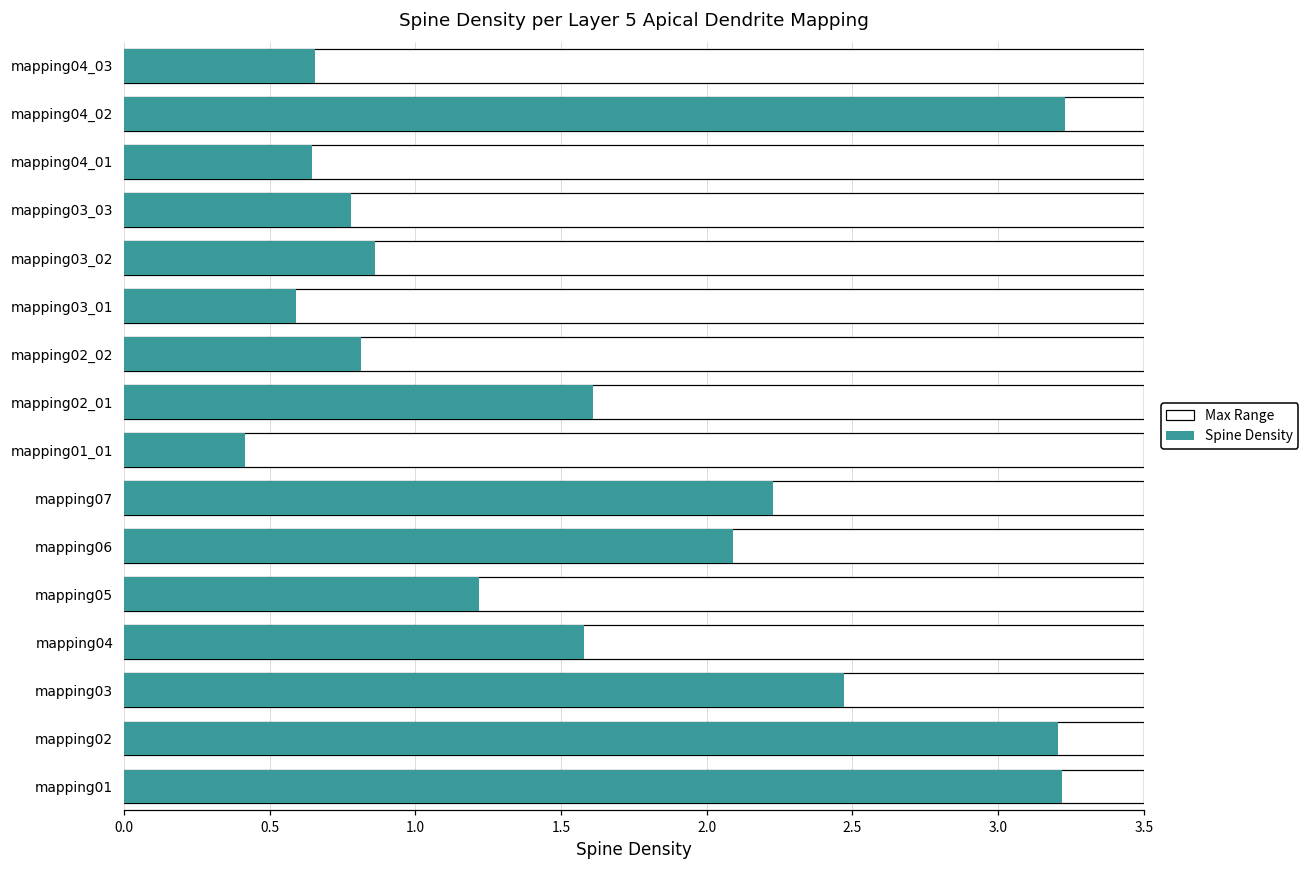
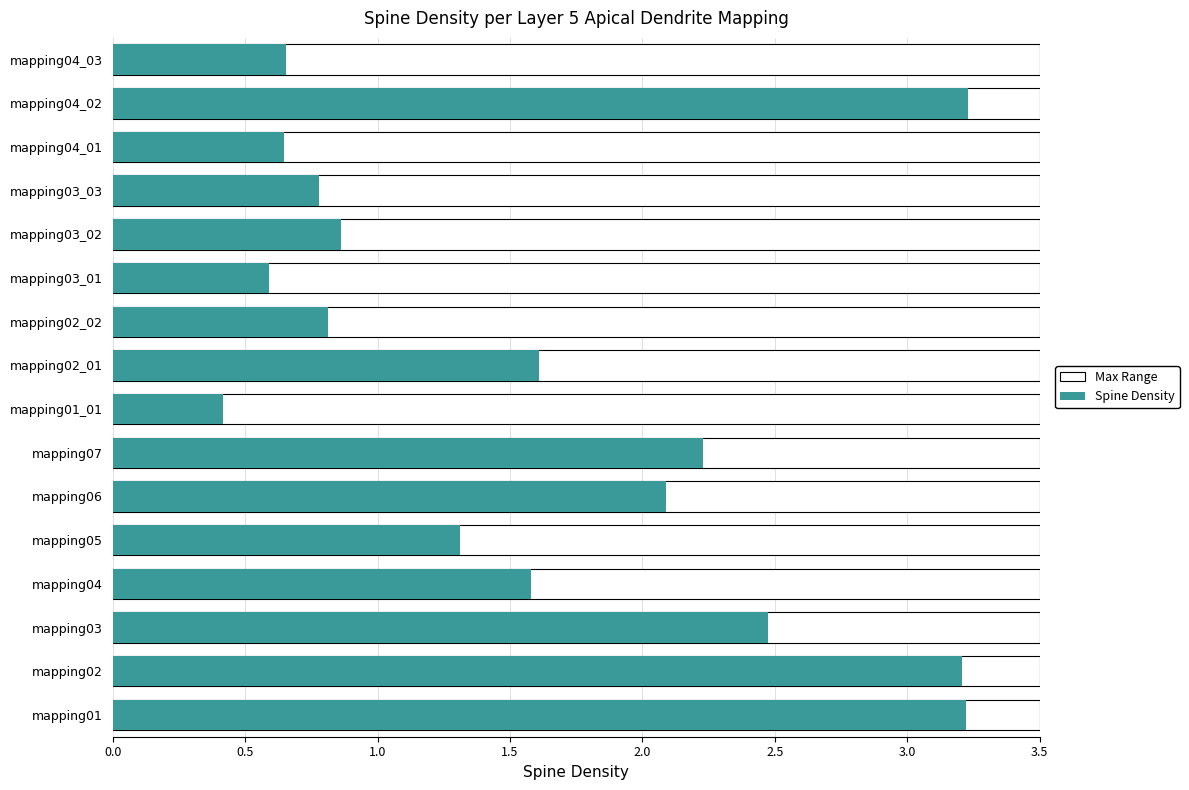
Spine Density, mapping05: 1.22 -> 1.31
